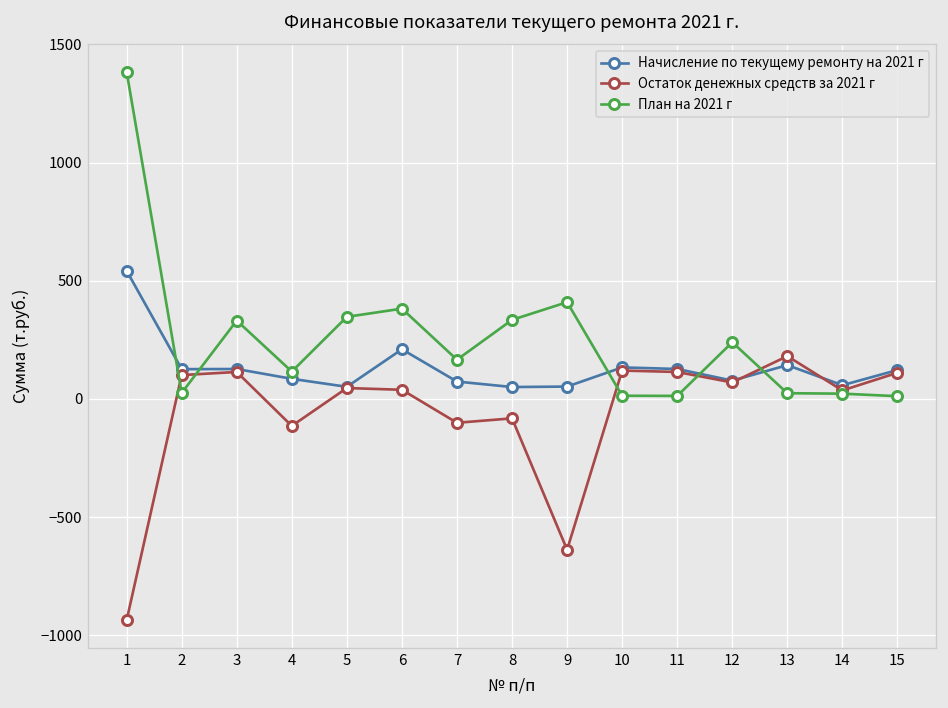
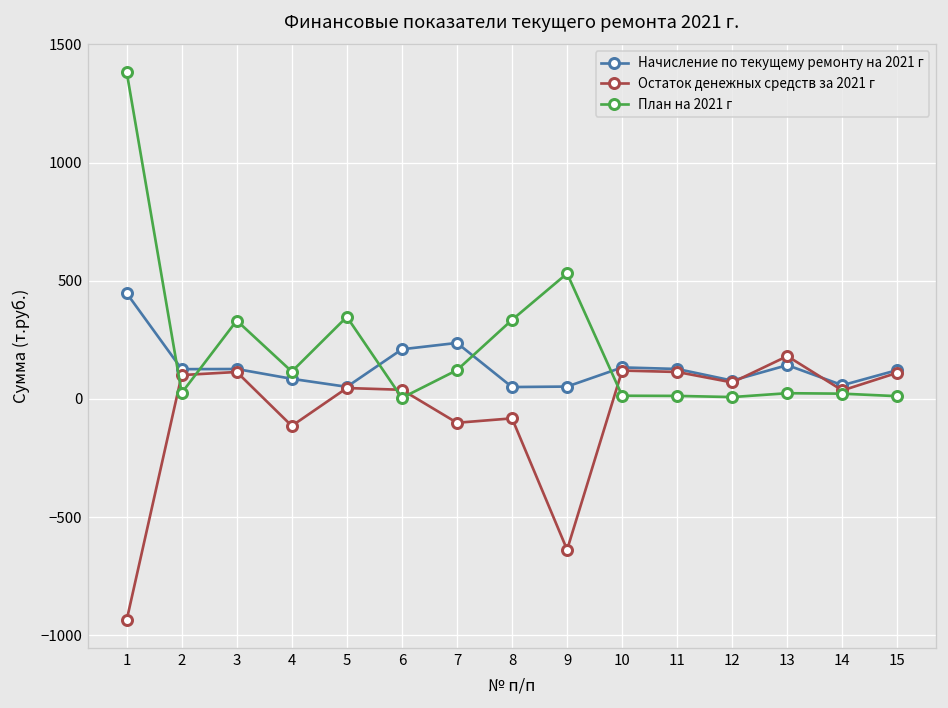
Начисление по текущему ремонту на 2021 г, 1: 540 -> 450
План на 2021 г, 6: 380 -> 0
Начисление по текущему ремонту на 2021 г, 7: 70 -> 240
План на 2021 г, 7: 170 -> 120
План на 2021 г, 9: 410 -> 530
План на 2021 г, 12: 240 -> 10
